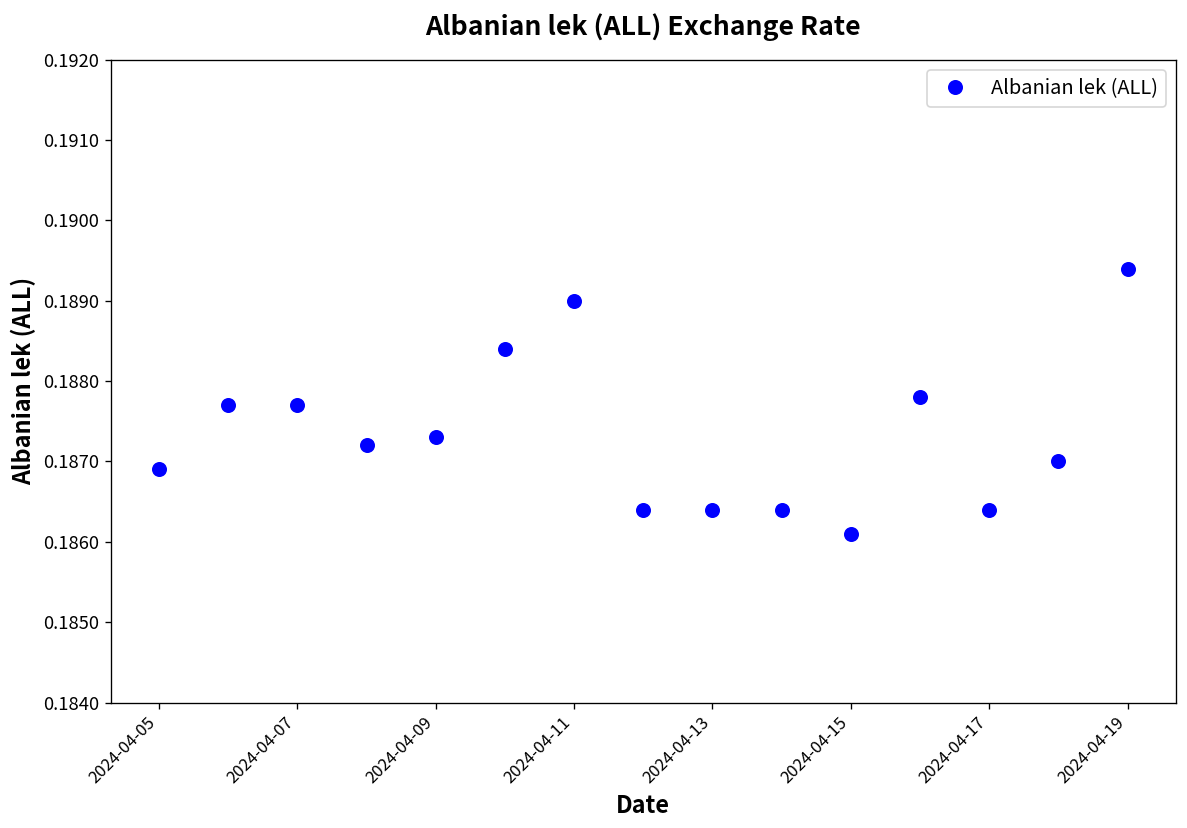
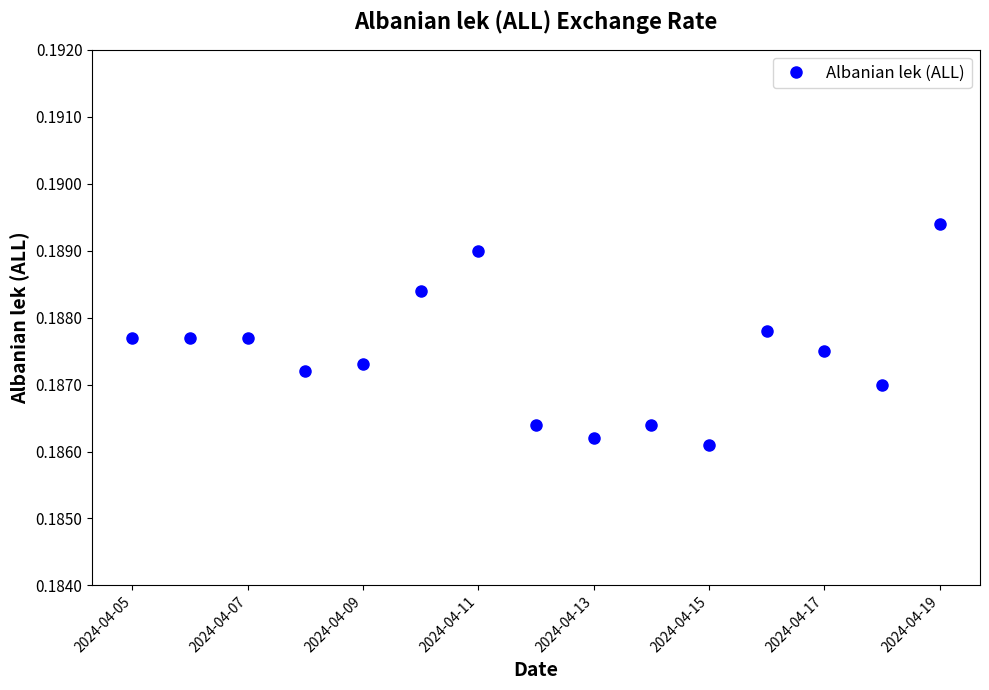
2024-04-05: 0.1869 -> 0.1877
2024-04-13: 0.1864 -> 0.1862
2024-04-17: 0.1864 -> 0.1875
